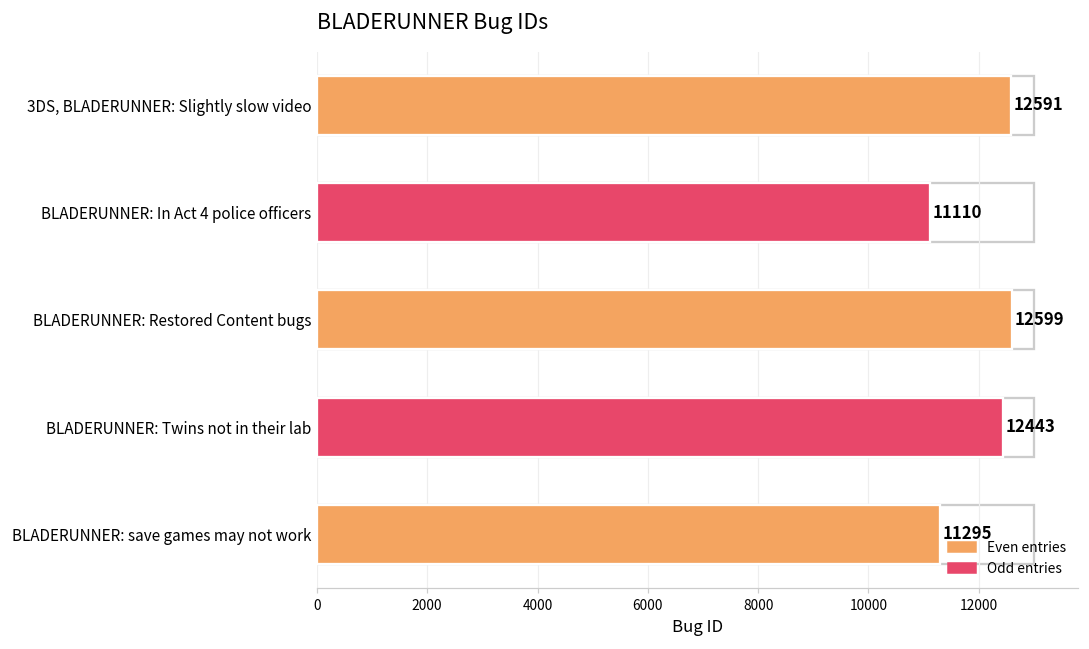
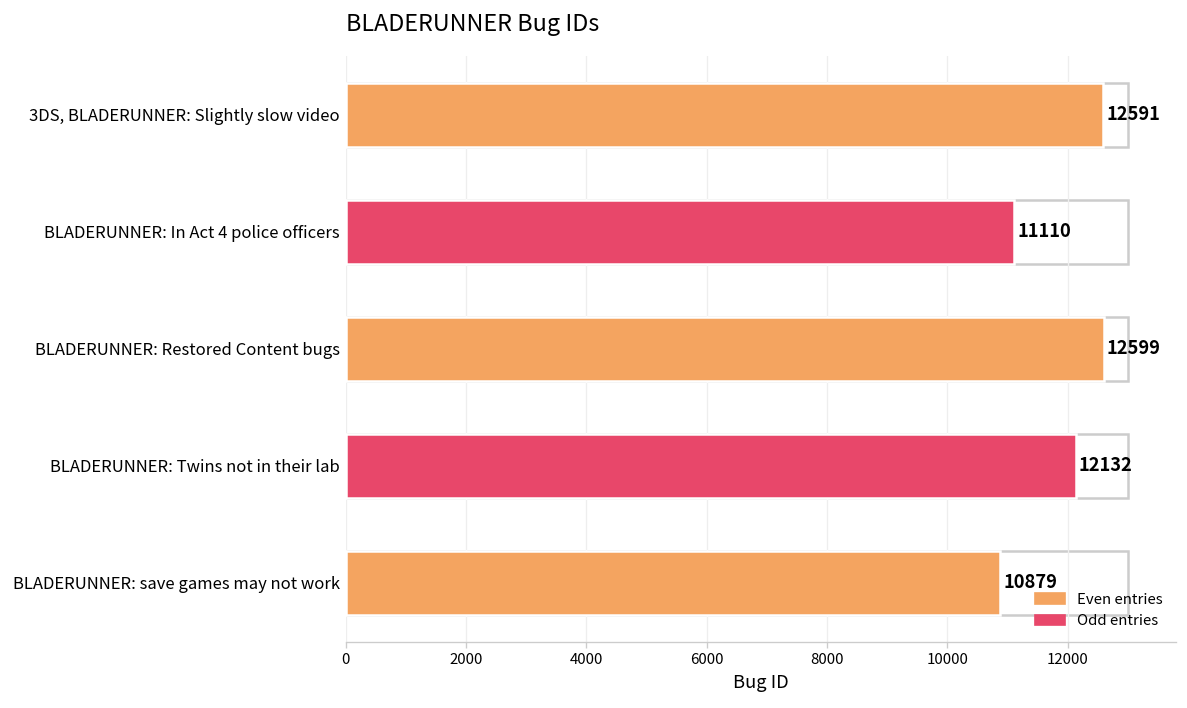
BLADERUNNER: Twins not in their lab: 12443 -> 12132
BLADERUNNER: save games may not work: 11295 -> 10879
